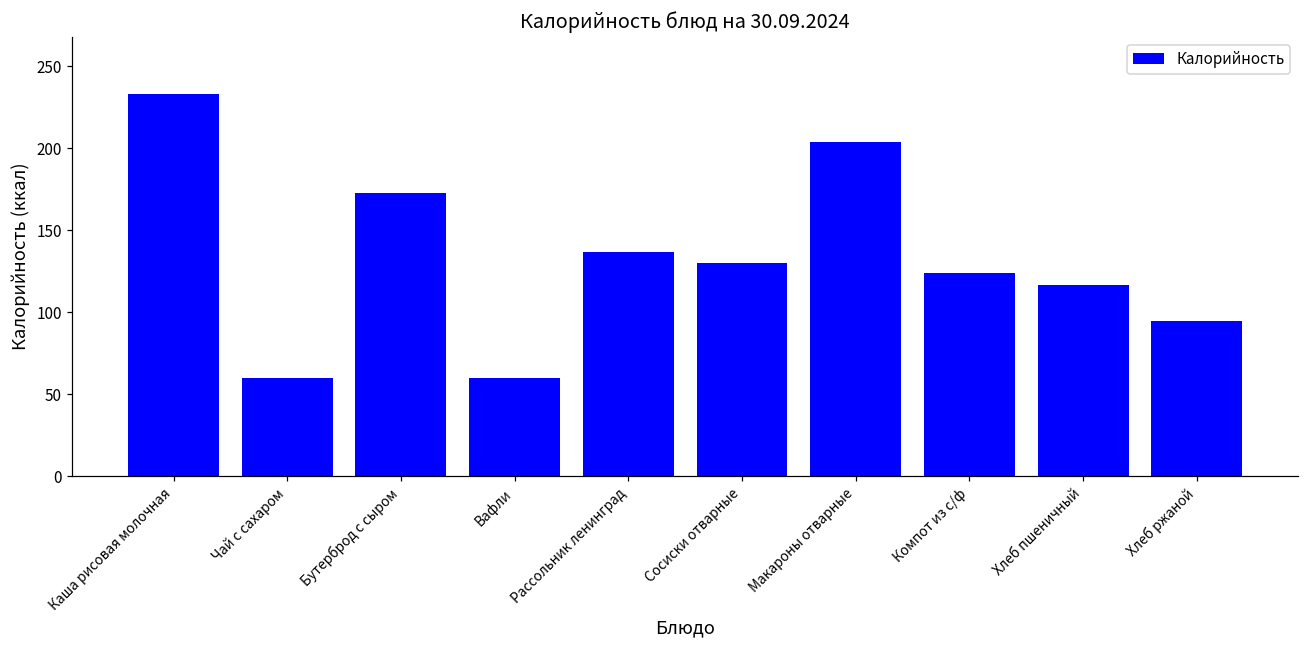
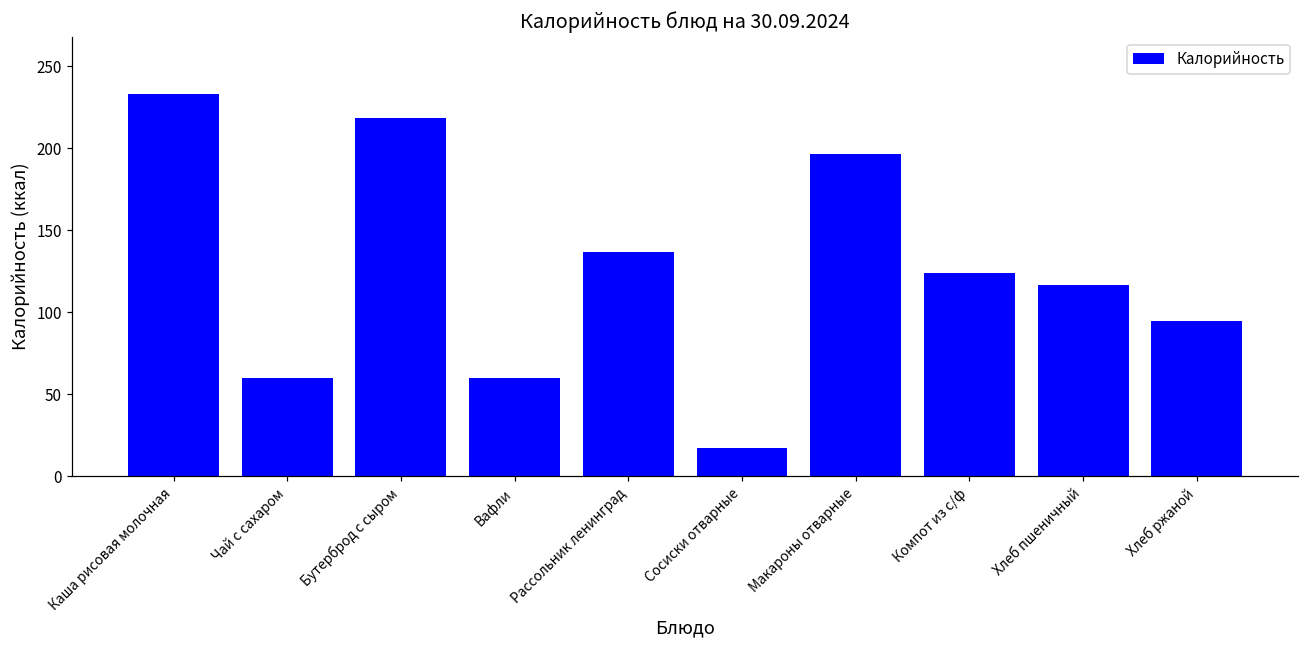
Бутерброд с сыром: 173 -> 218
Сосиски отварные: 130 -> 17
Макароны отварные: 204 -> 197
